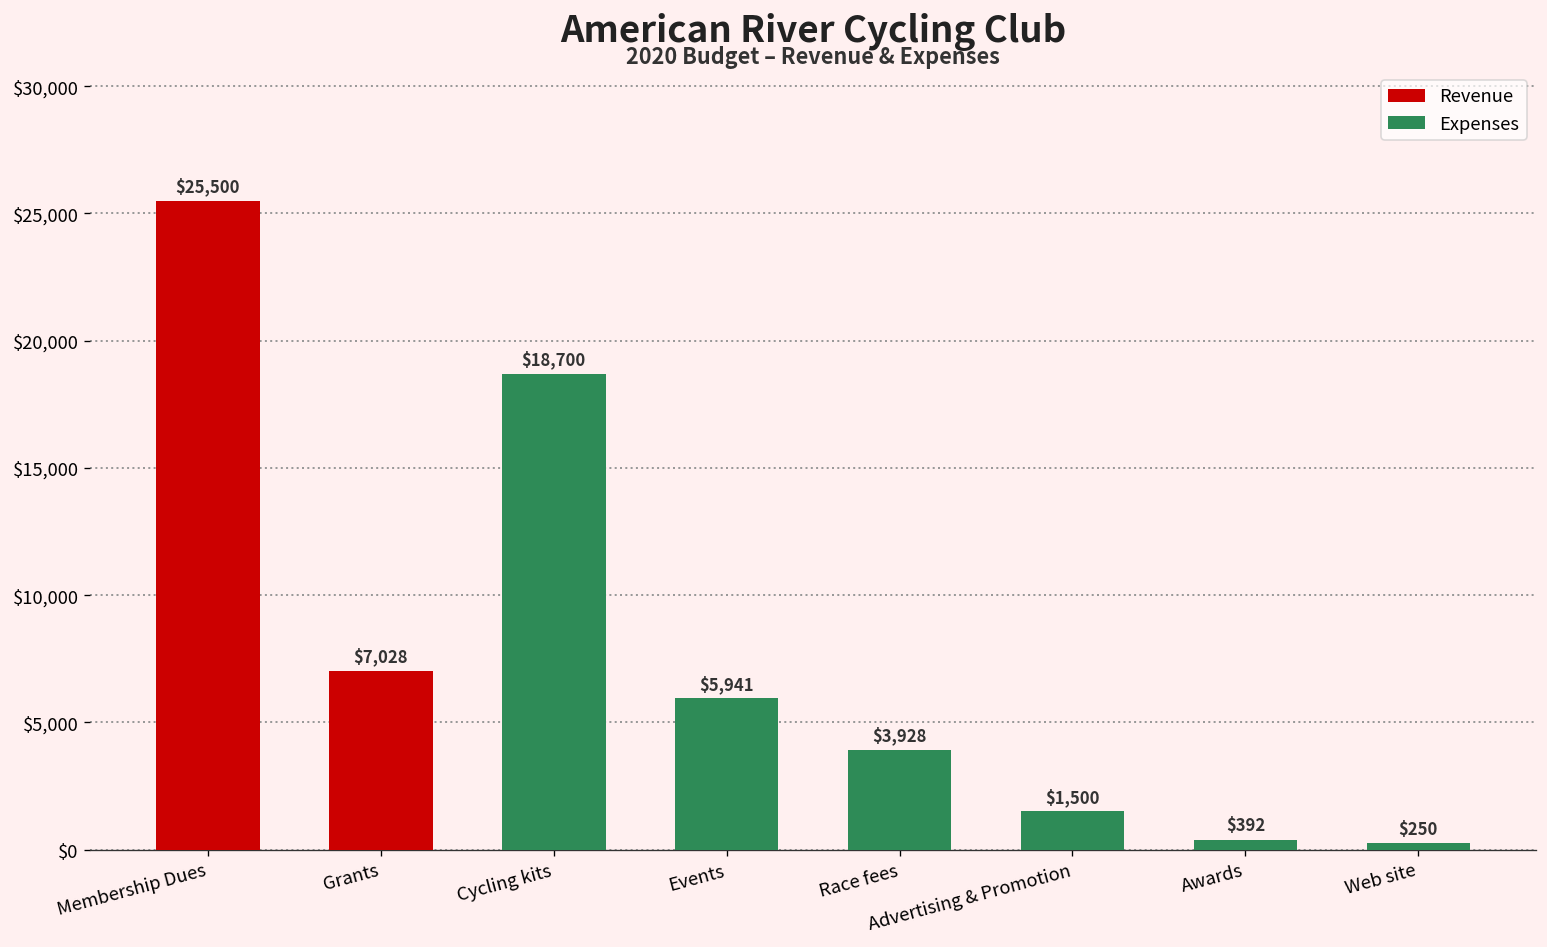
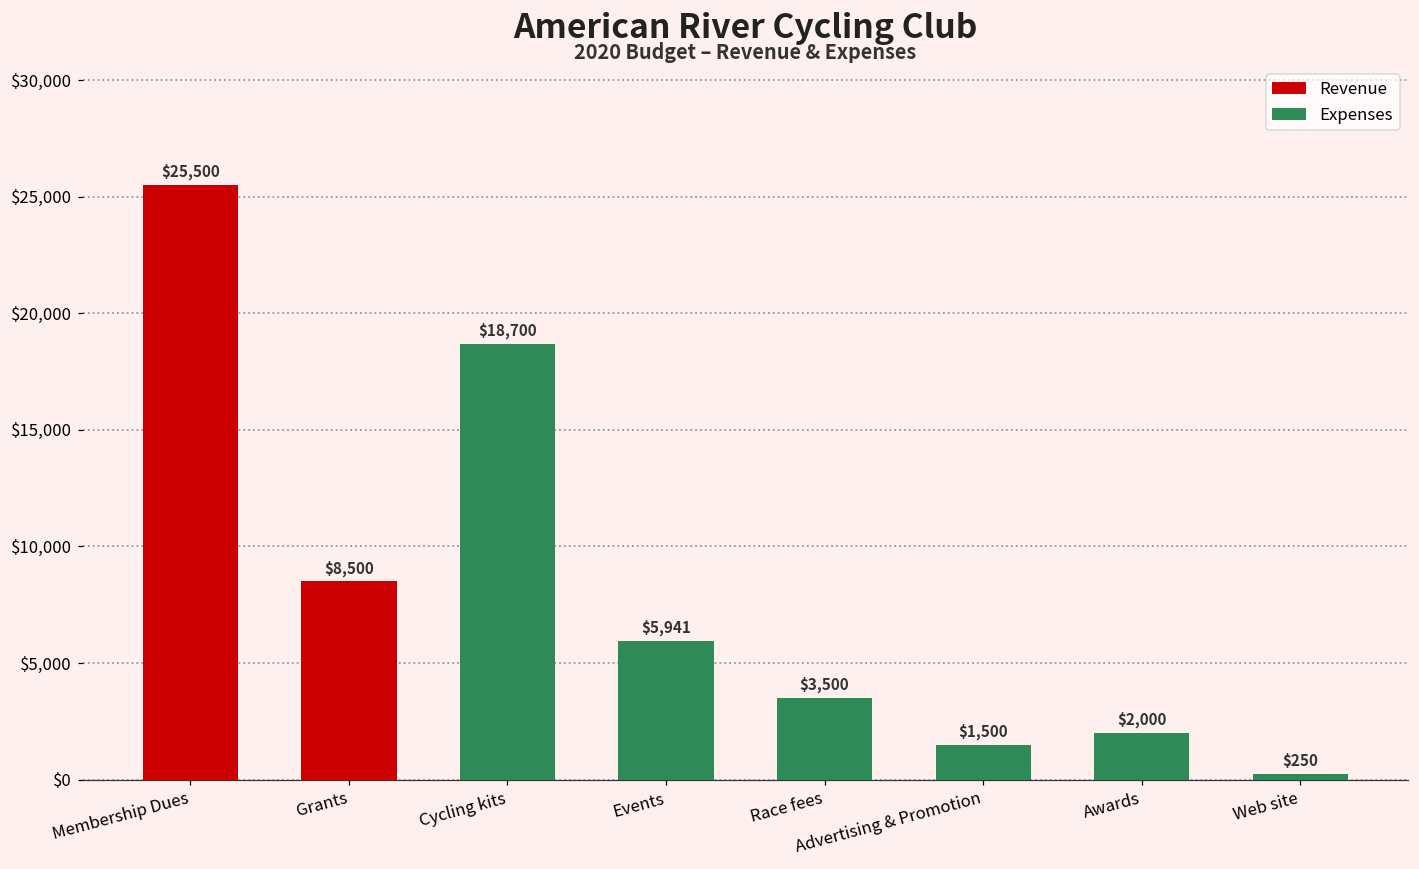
Grants: $7,028 -> $8,500
Race fees: $3,928 -> $3,500
Awards: $392 -> $2,000
